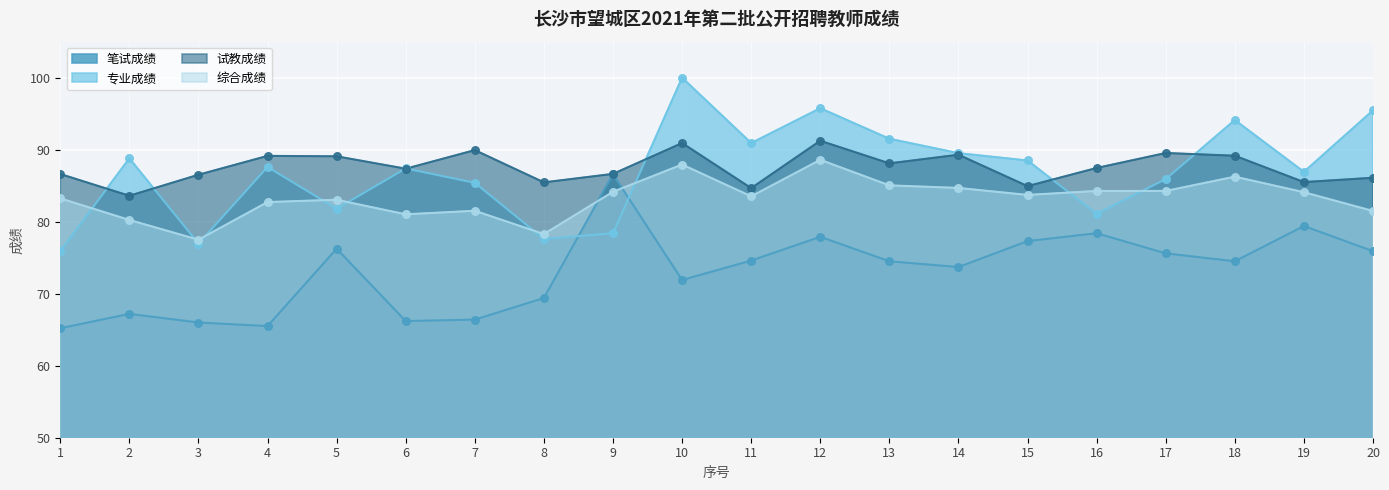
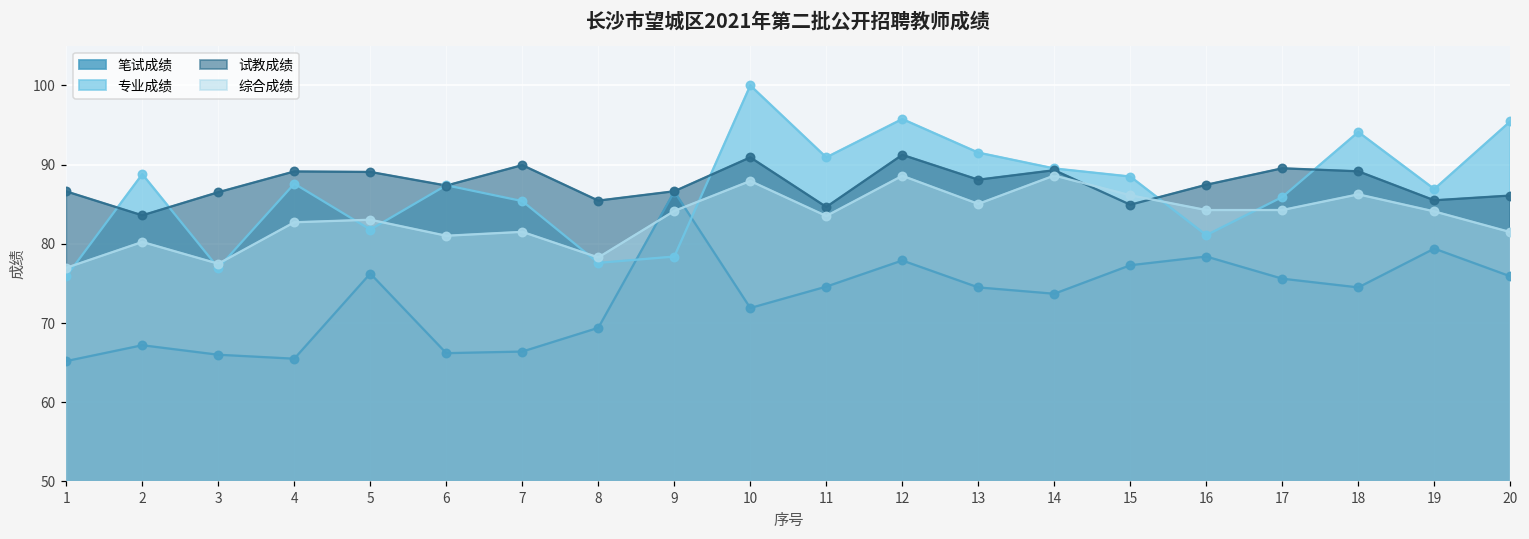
综合成绩, 1: 83 -> 77
综合成绩, 14: 85 -> 89
综合成绩, 15: 84 -> 86
